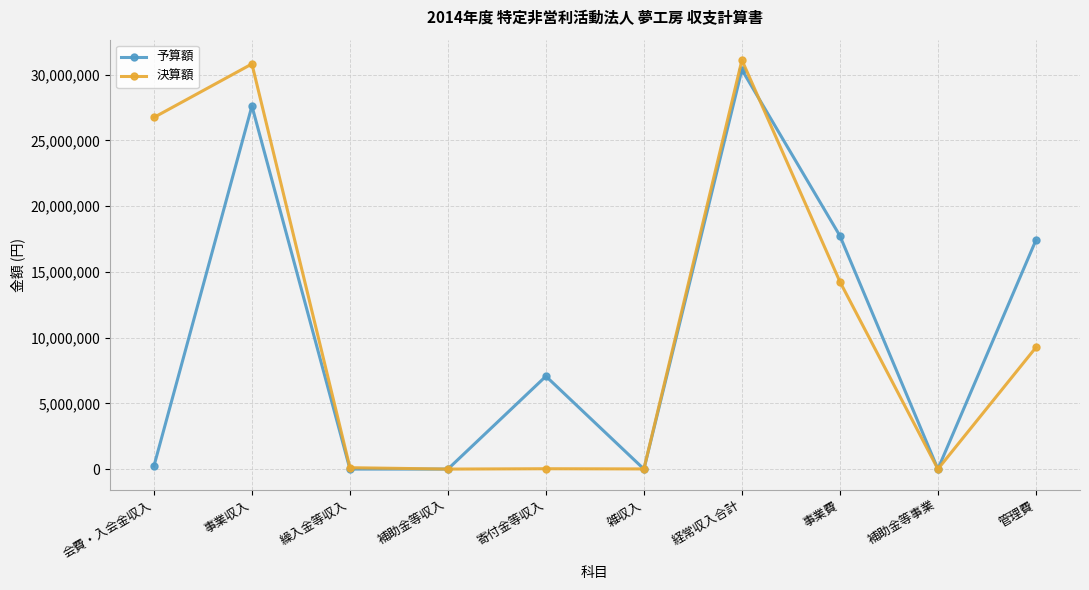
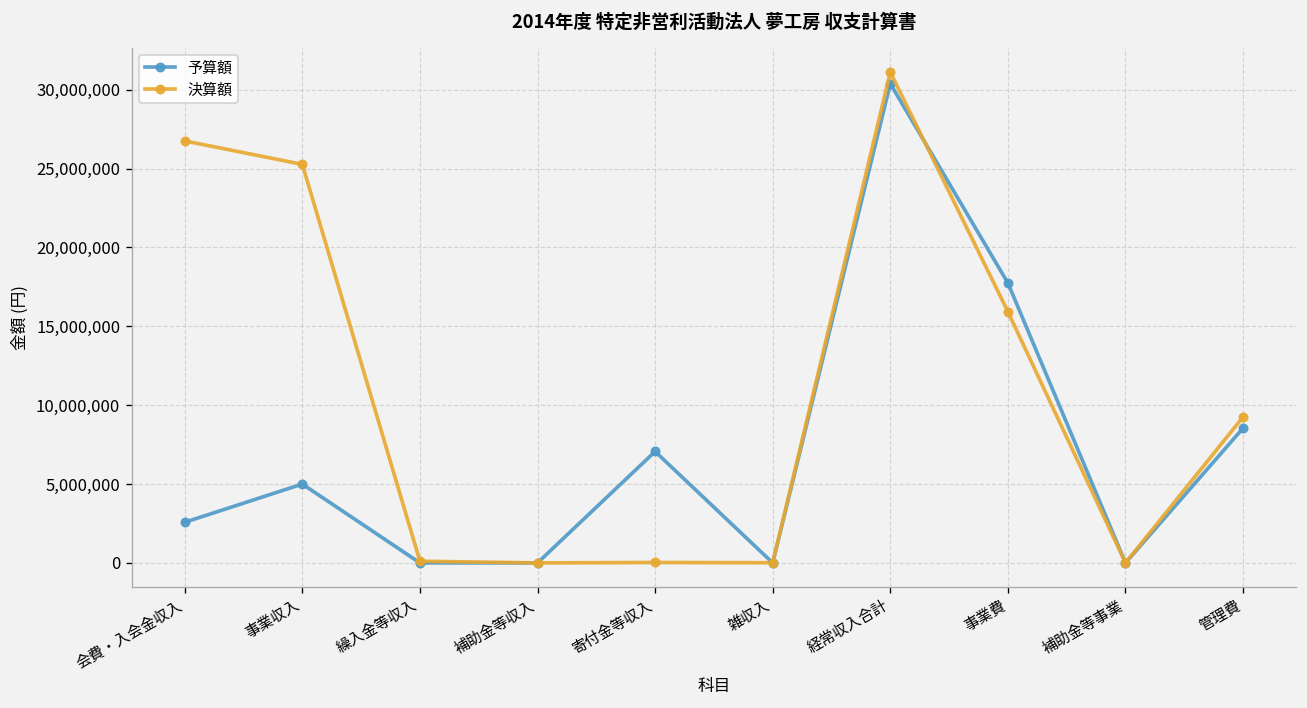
予算額, 会費・入会金収入: 200,000 -> 2,600,000
予算額, 事業収入: 27,600,000 -> 5,000,000
決算額, 事業収入: 30,800,000 -> 25,300,000
決算額, 事業費: 14,300,000 -> 15,900,000
予算額, 管理費: 17,400,000 -> 8,500,000
